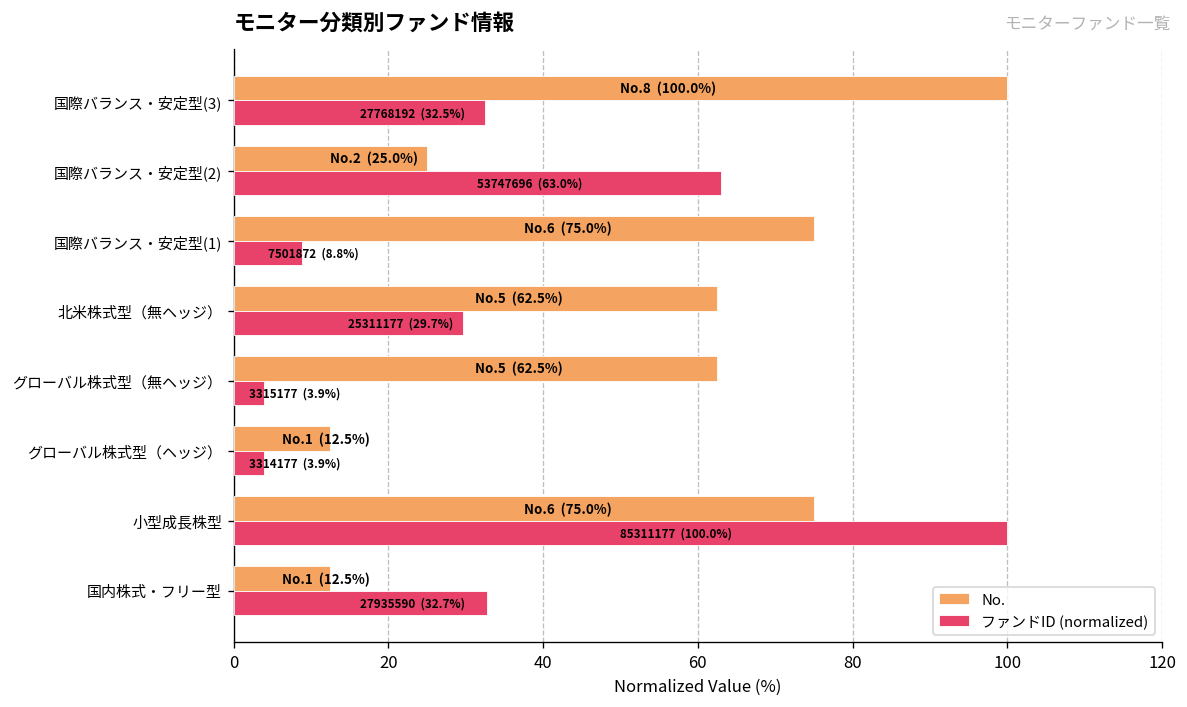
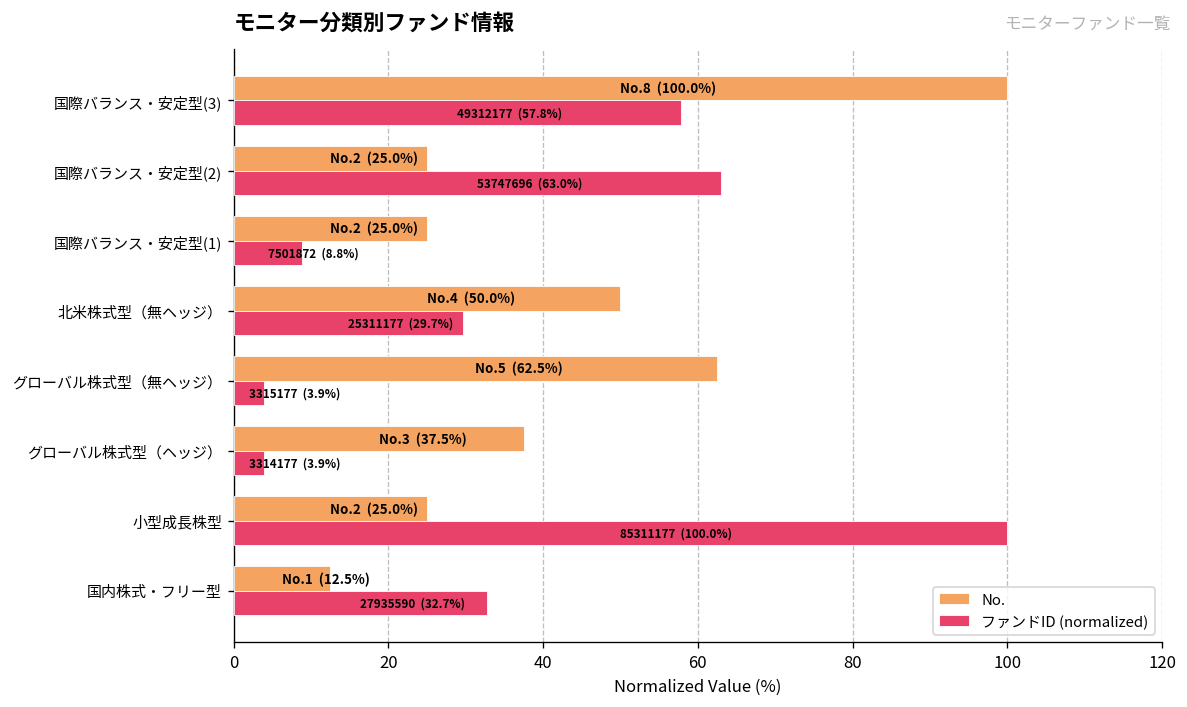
ファンドID (normalized), 国際バランス・安定型(3): 27768192 (32.5%) -> 49312177 (57.8%)
No., 国際バランス・安定型(1): 6 (75.0%) -> 2 (25.0%)
No., 北米株式型（無ヘッジ）: 5 (62.5%) -> 4 (50.0%)
No., グローバル株式型（ヘッジ）: 1 (12.5%) -> 3 (37.5%)
No., 小型成長株型: 6 (75.0%) -> 2 (25.0%)
